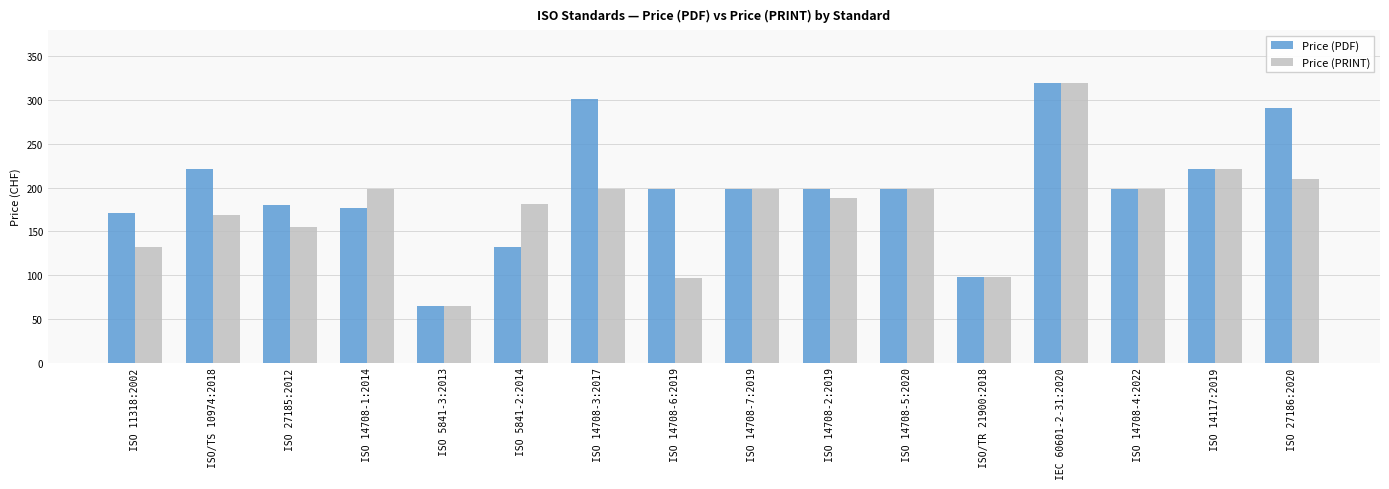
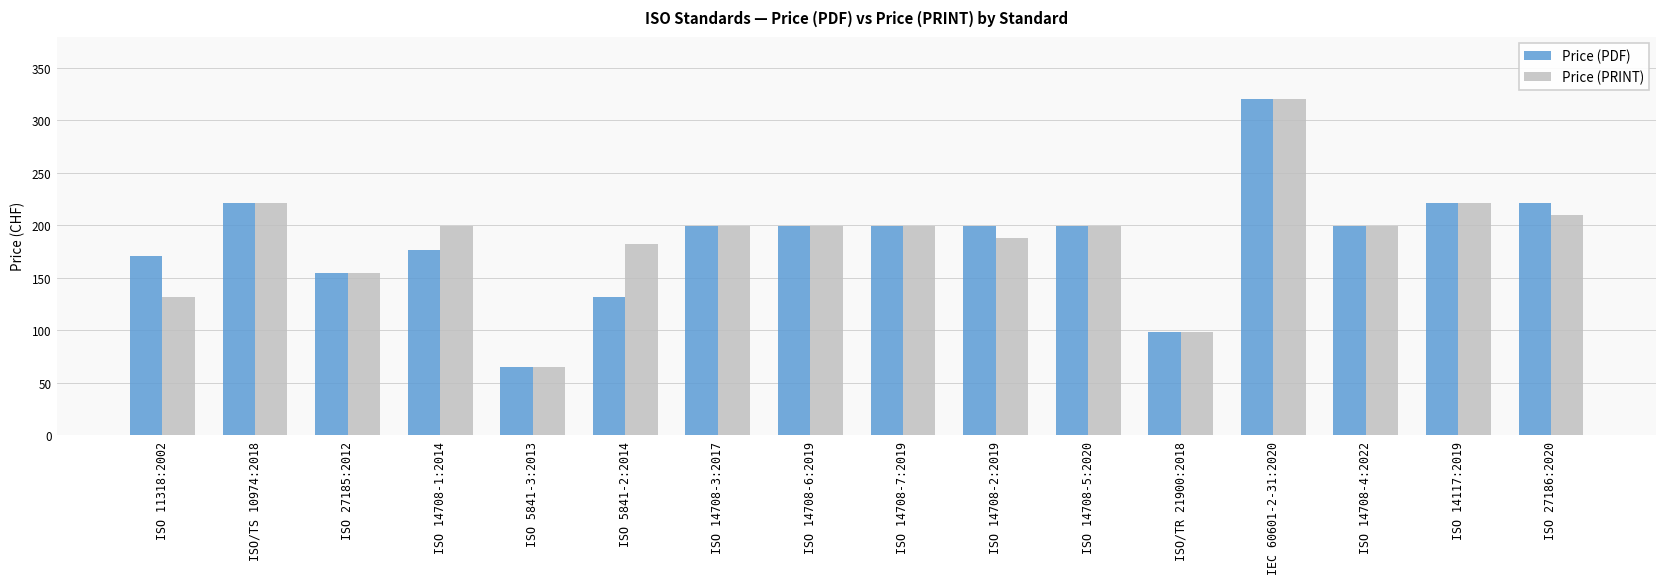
Price (PRINT), ISO/TS 10974:2018: 170 -> 220
Price (PDF), ISO 27185:2012: 180 -> 160
Price (PDF), ISO 14708-3:2017: 300 -> 200
Price (PRINT), ISO 14708-6:2019: 100 -> 200
Price (PDF), ISO 27186:2020: 290 -> 220
